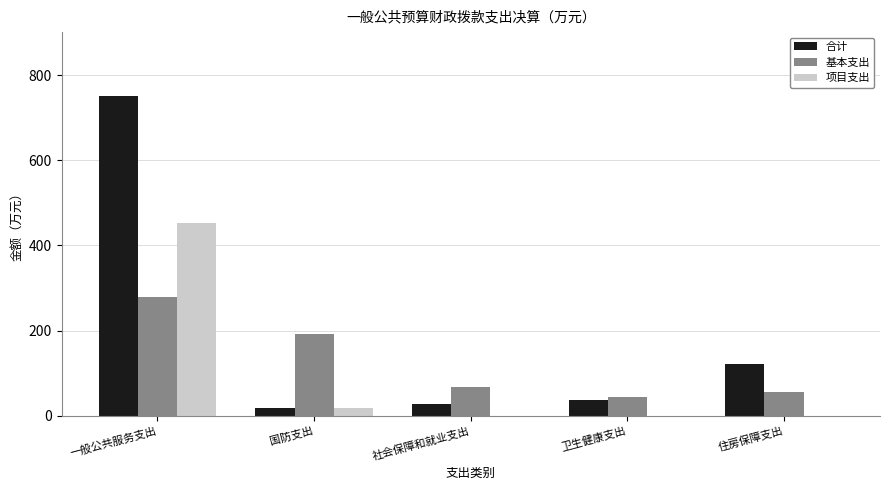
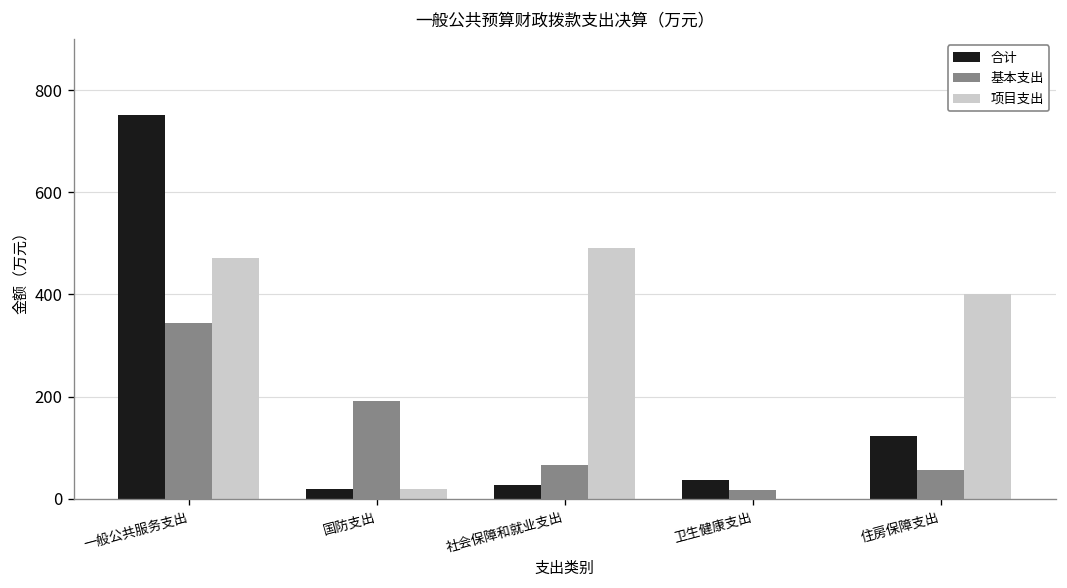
基本支出, 一般公共服务支出: 280 -> 340
项目支出, 一般公共服务支出: 450 -> 470
项目支出, 社会保障和就业支出: 0 -> 490
基本支出, 卫生健康支出: 40 -> 20
项目支出, 住房保障支出: 0 -> 400
